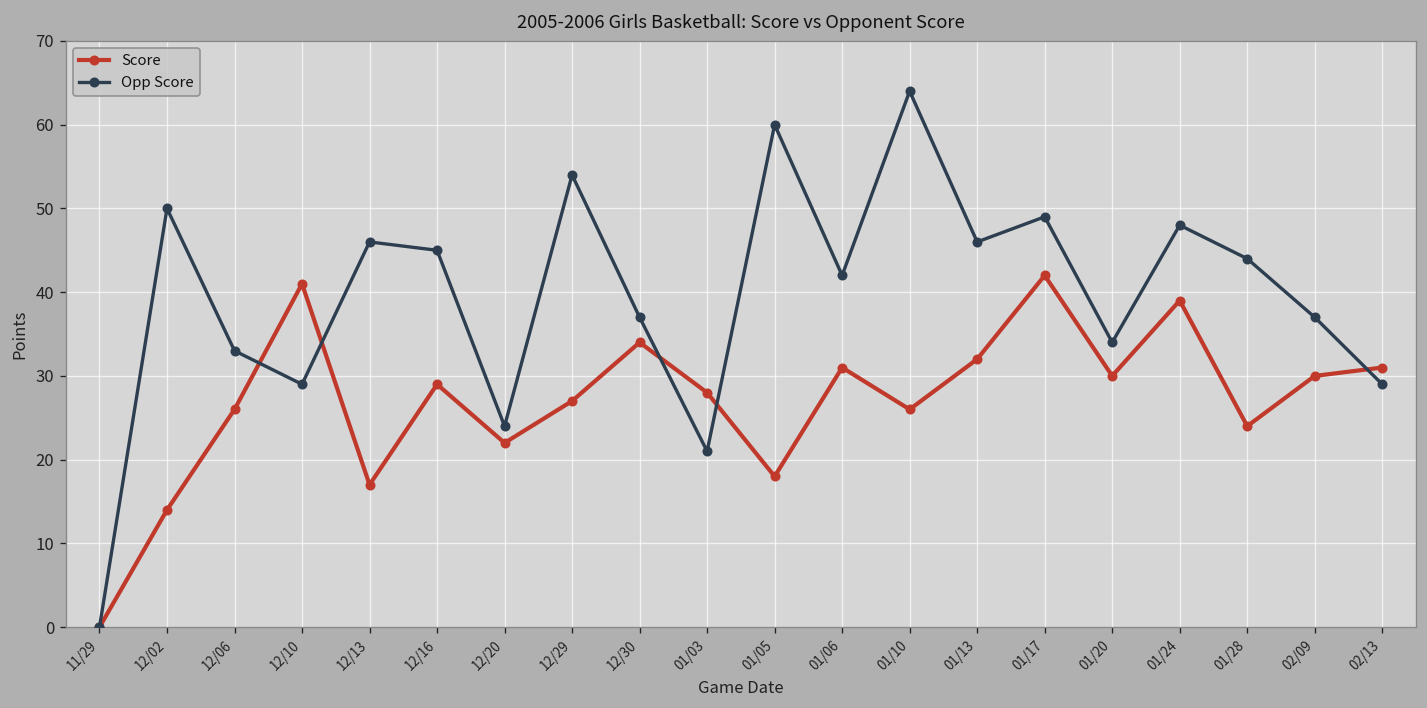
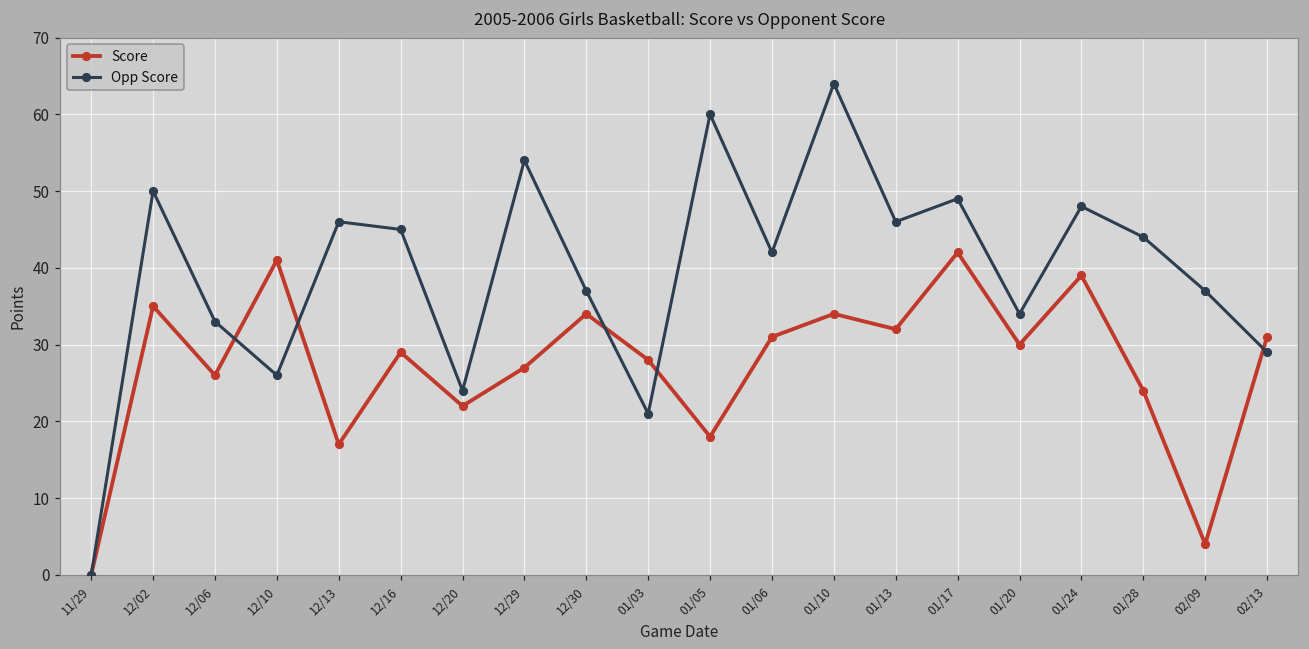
Score, 12/02: 14 -> 35
Opp Score, 12/10: 29 -> 26
Score, 01/10: 26 -> 34
Score, 02/09: 30 -> 4
